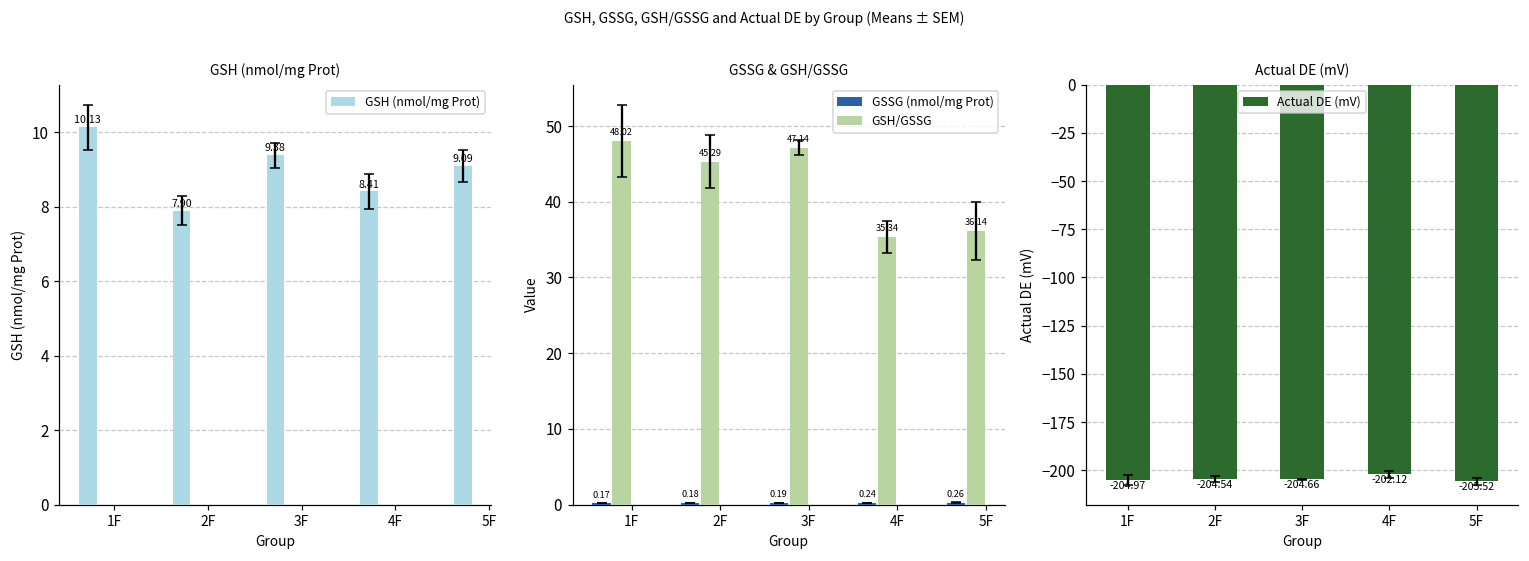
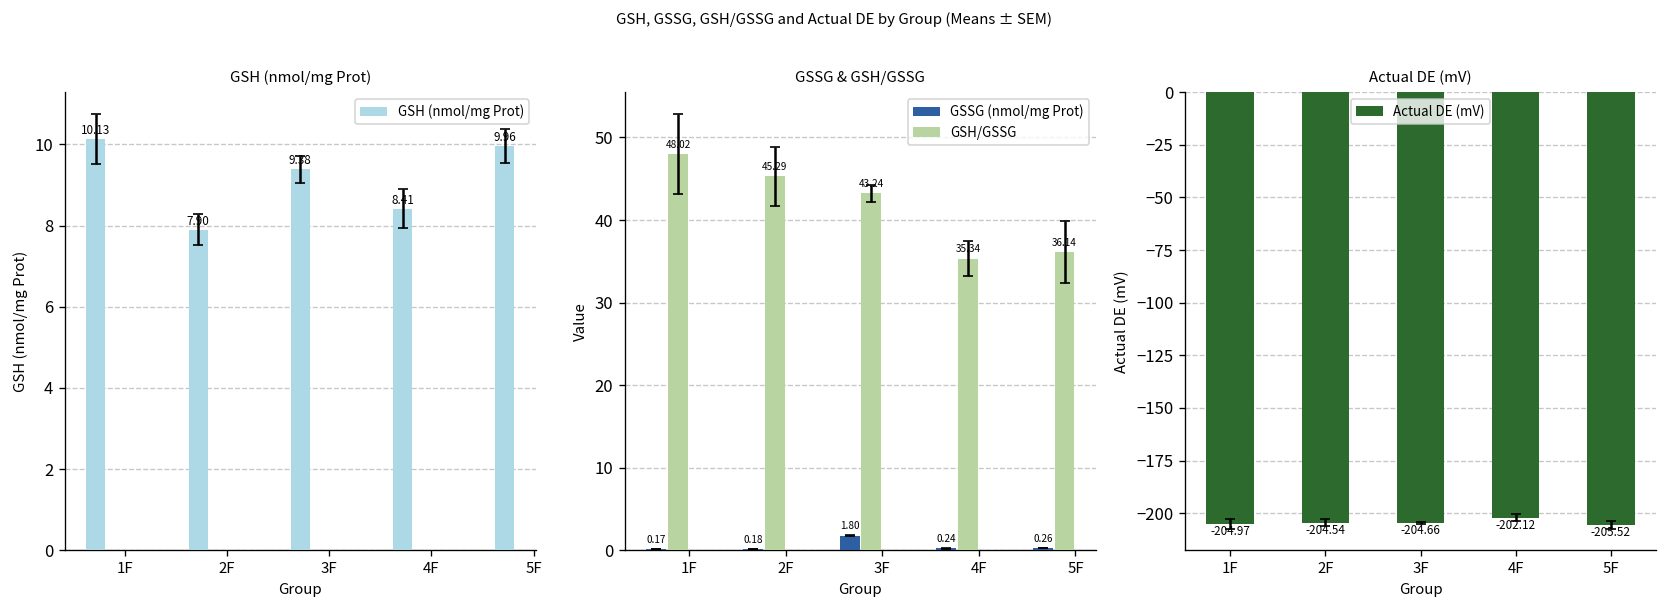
GSH (nmol/mg Prot), GSH (nmol/mg Prot), 5F: 9.09 -> 9.96
GSSG & GSH/GSSG, GSSG (nmol/mg Prot), 3F: 0.19 -> 1.80
GSSG & GSH/GSSG, GSH/GSSG, 3F: 47.14 -> 43.24
